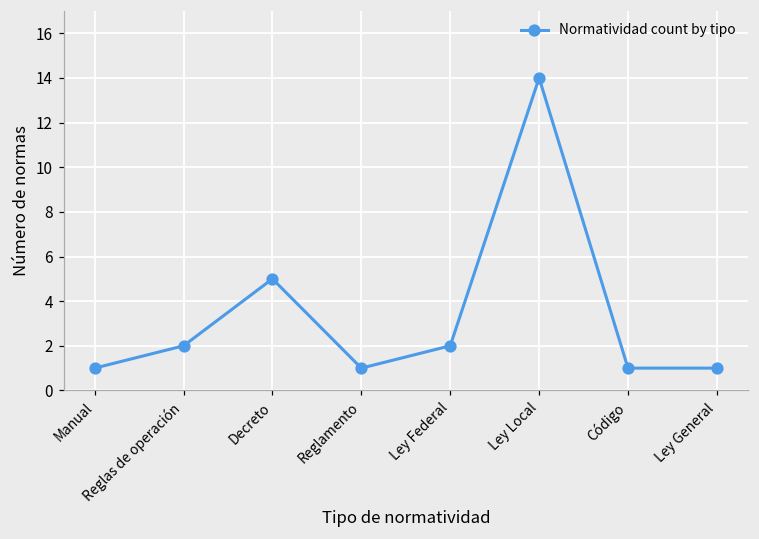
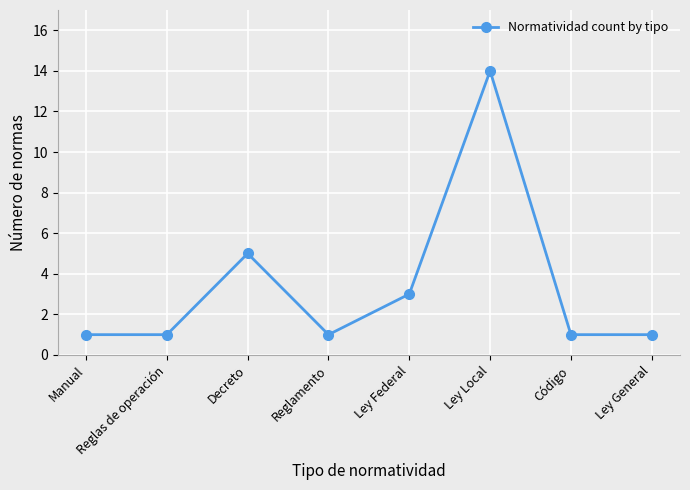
Reglas de operación: 2 -> 1
Ley Federal: 2 -> 3
